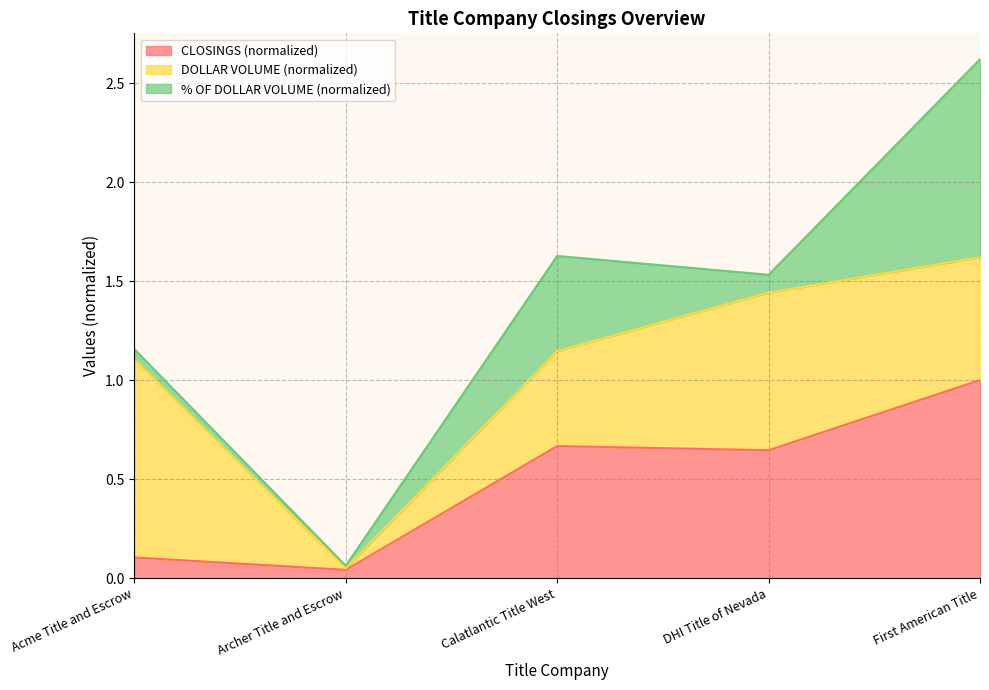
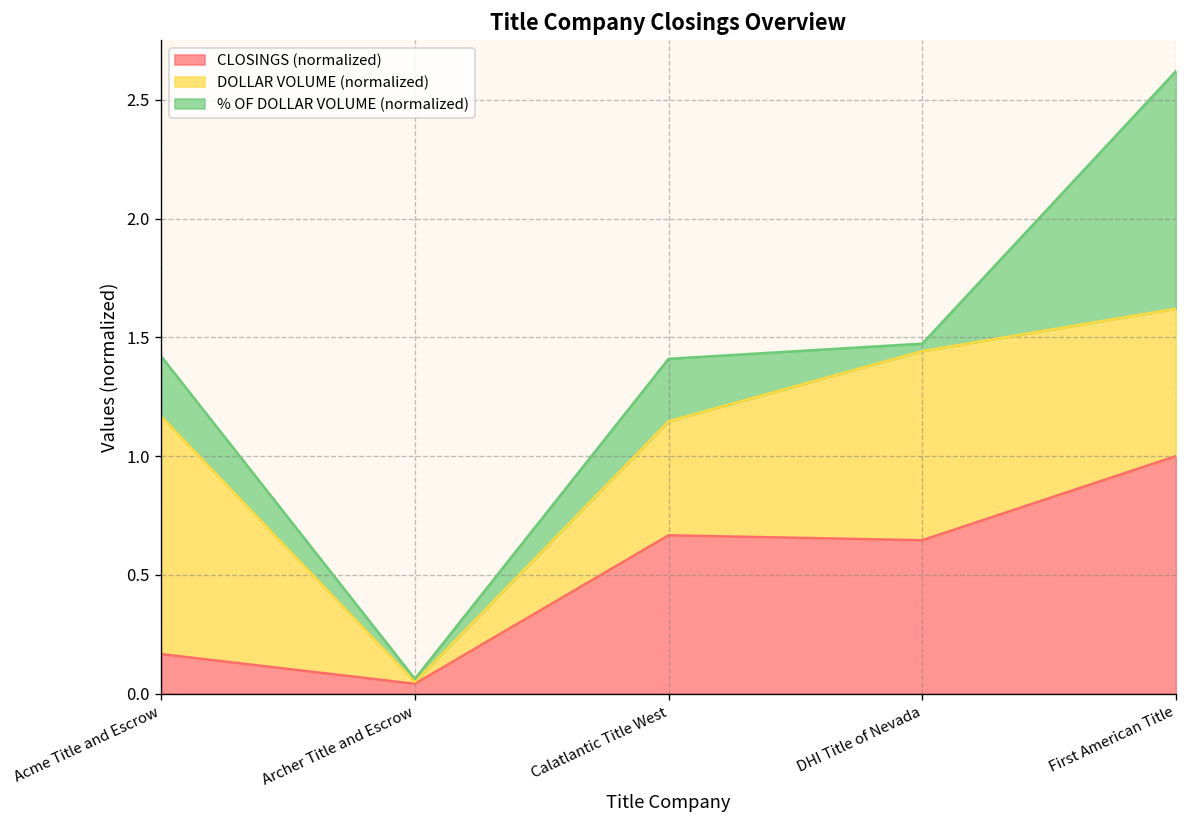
CLOSINGS (normalized), Acme Title and Escrow: 0.10 -> 0.17
% OF DOLLAR VOLUME (normalized), Acme Title and Escrow: 0.05 -> 0.25
% OF DOLLAR VOLUME (normalized), Calatlantic Title West: 0.48 -> 0.26
% OF DOLLAR VOLUME (normalized), DHI Title of Nevada: 0.09 -> 0.03
